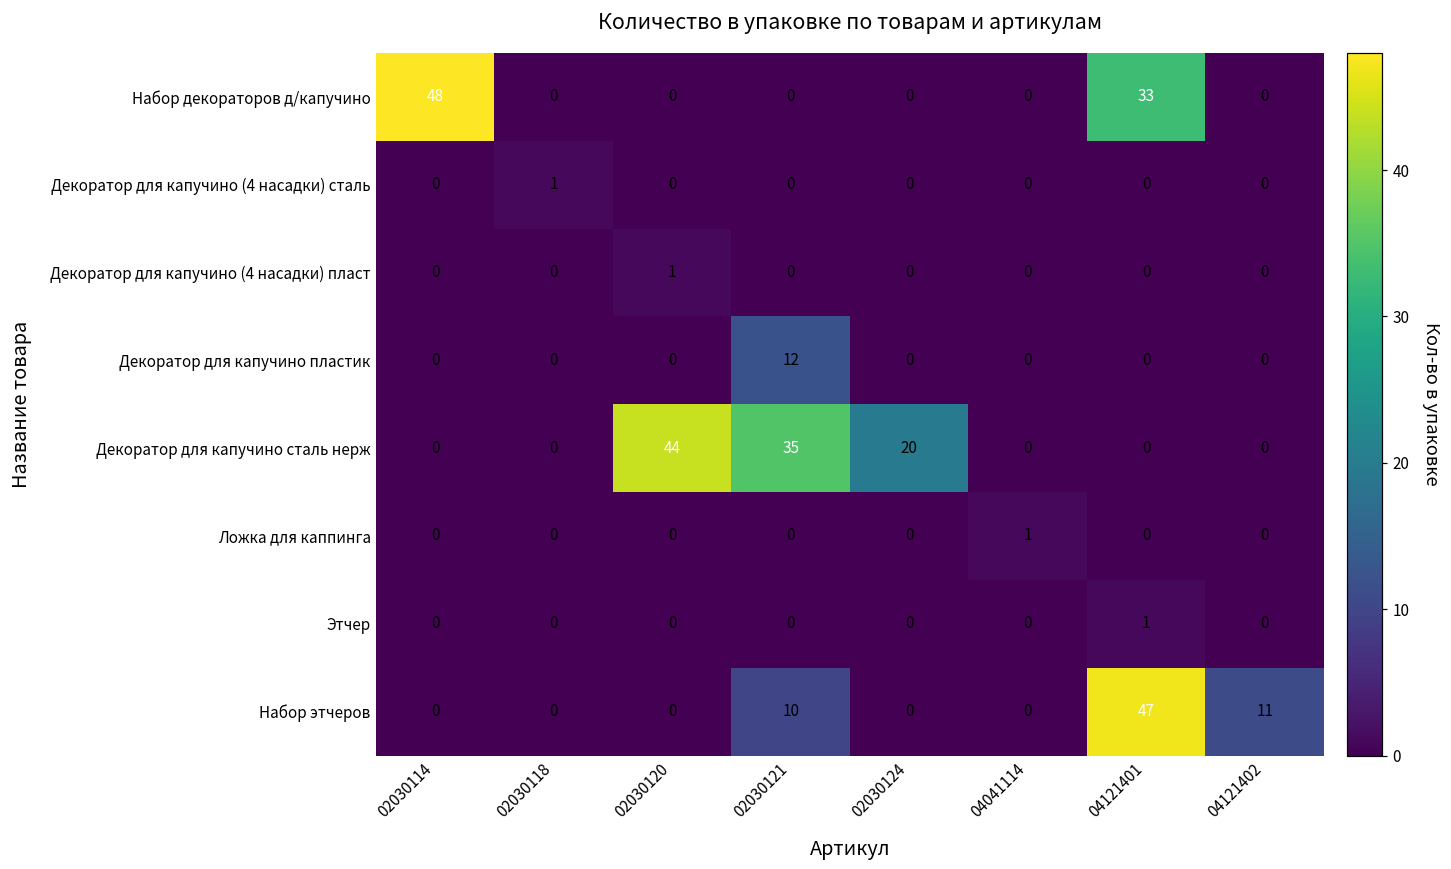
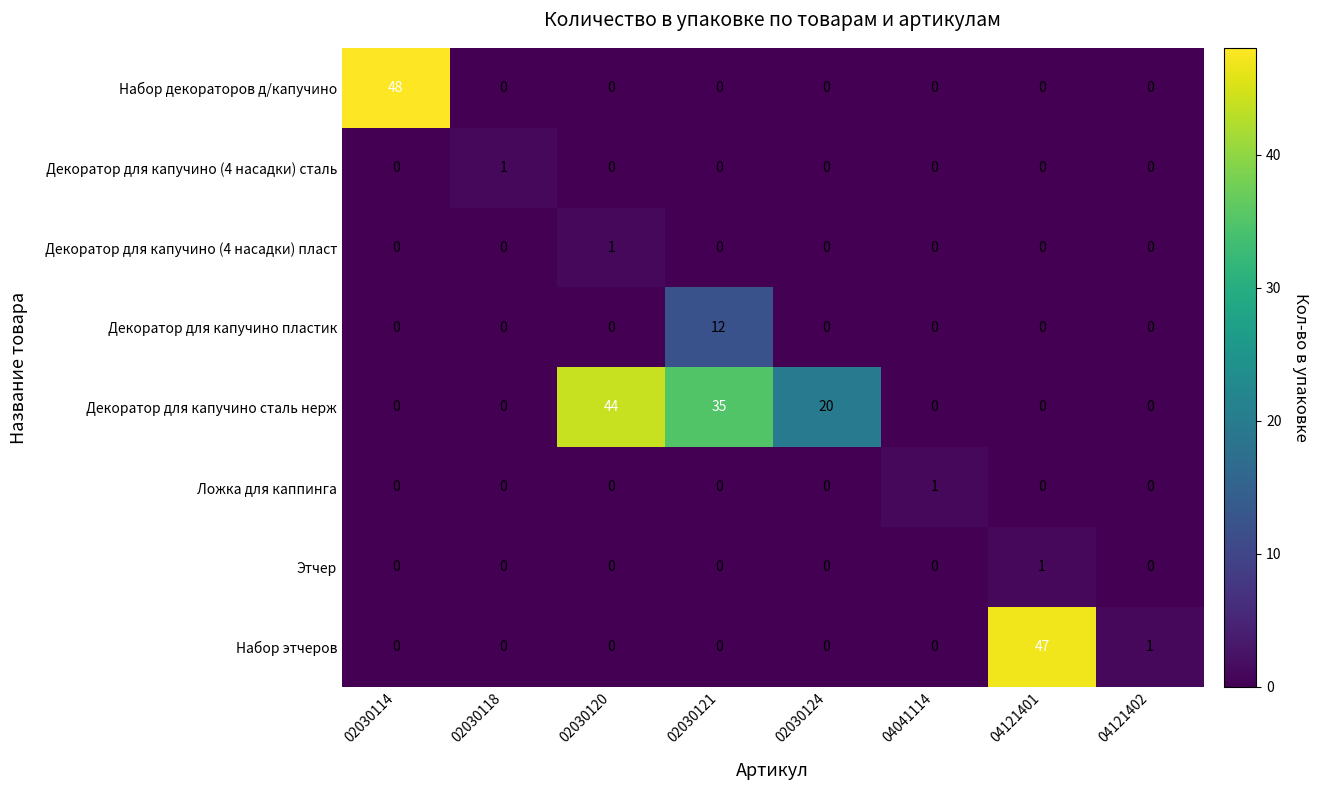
Набор декораторов д/капучино, 04121401: 33 -> 0
Набор этчеров, 02030121: 10 -> 0
Набор этчеров, 04121402: 11 -> 1
